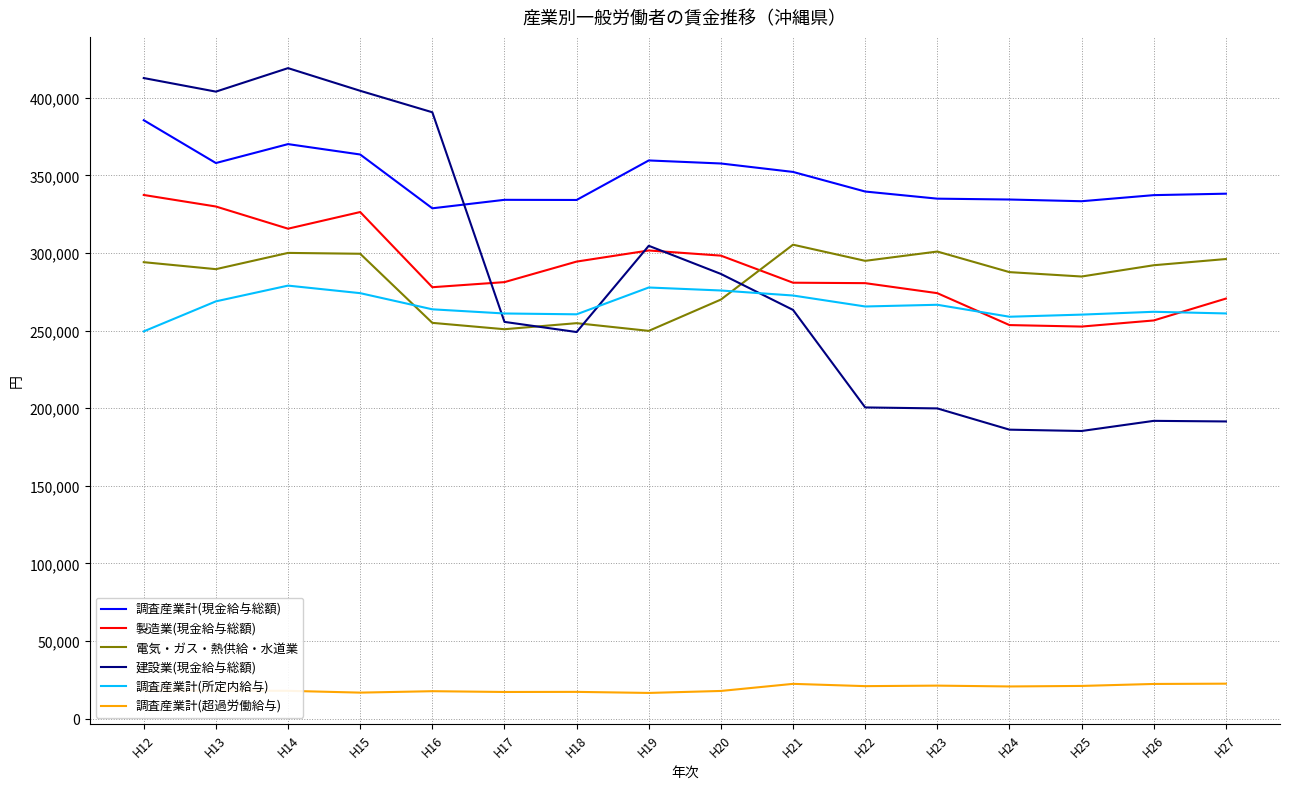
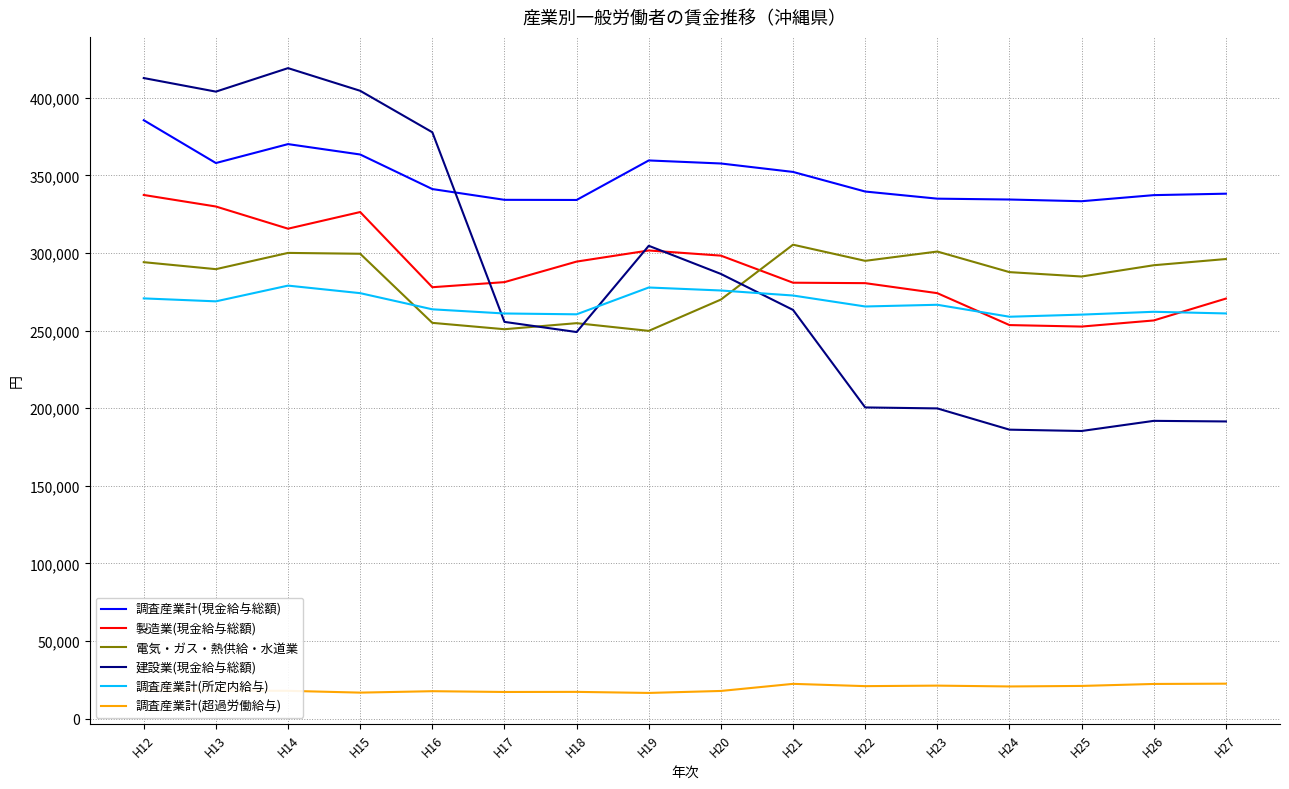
調査産業計(所定内給与), H12: 249,000 -> 271,000
調査産業計(現金給与総額), H16: 329,000 -> 341,000
建設業(現金給与総額), H16: 391,000 -> 378,000
